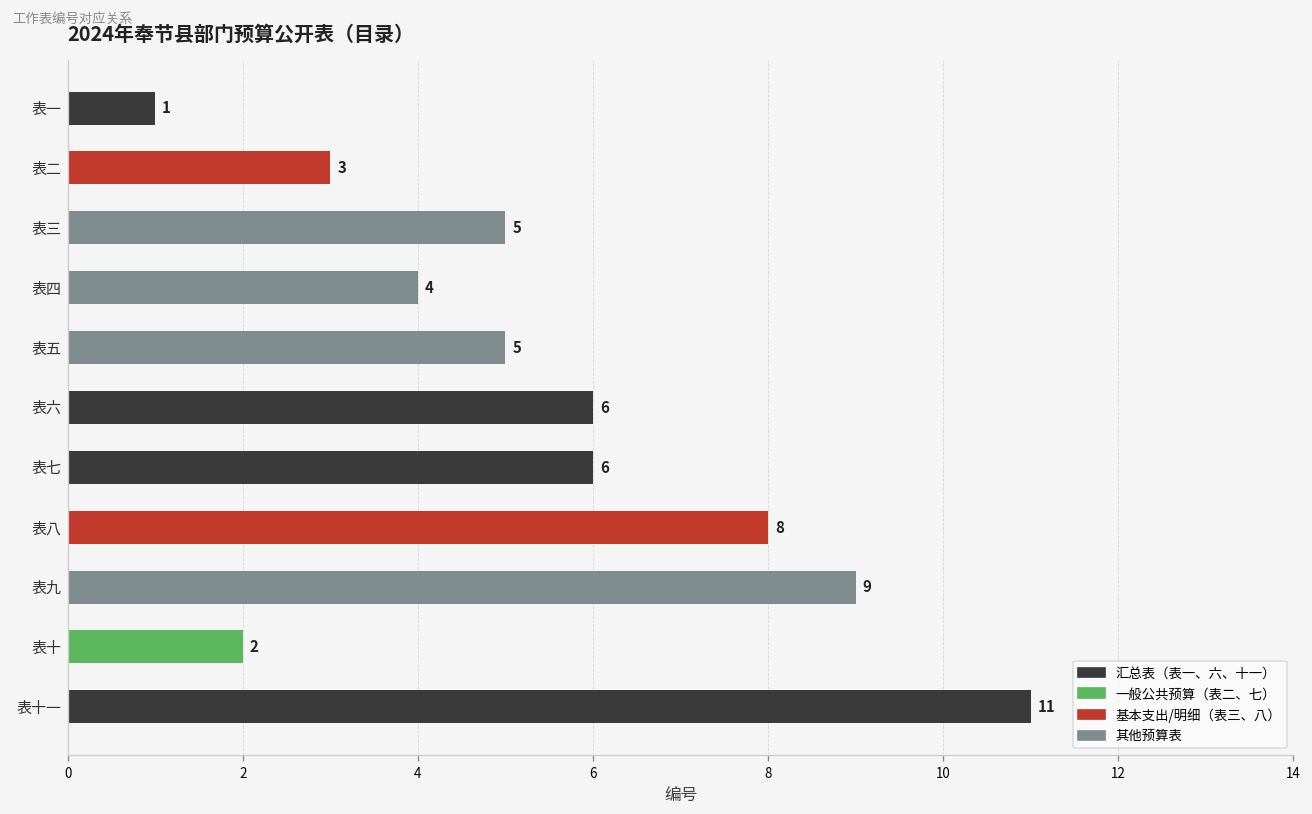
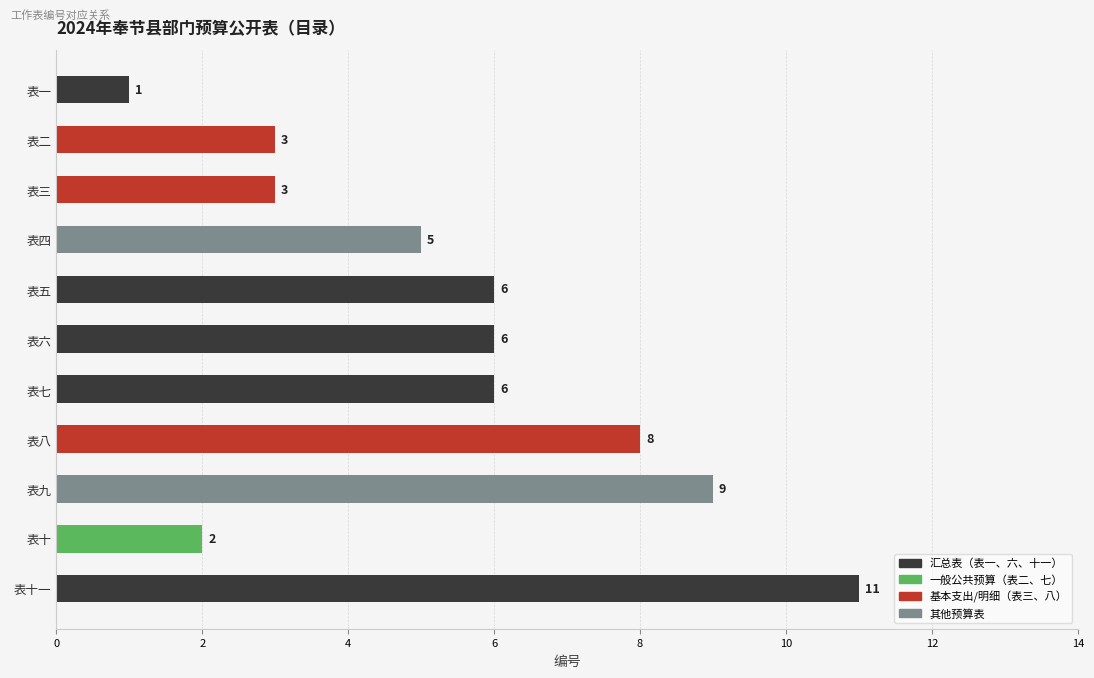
表三: 5 -> 3
表四: 4 -> 5
表五: 5 -> 6
